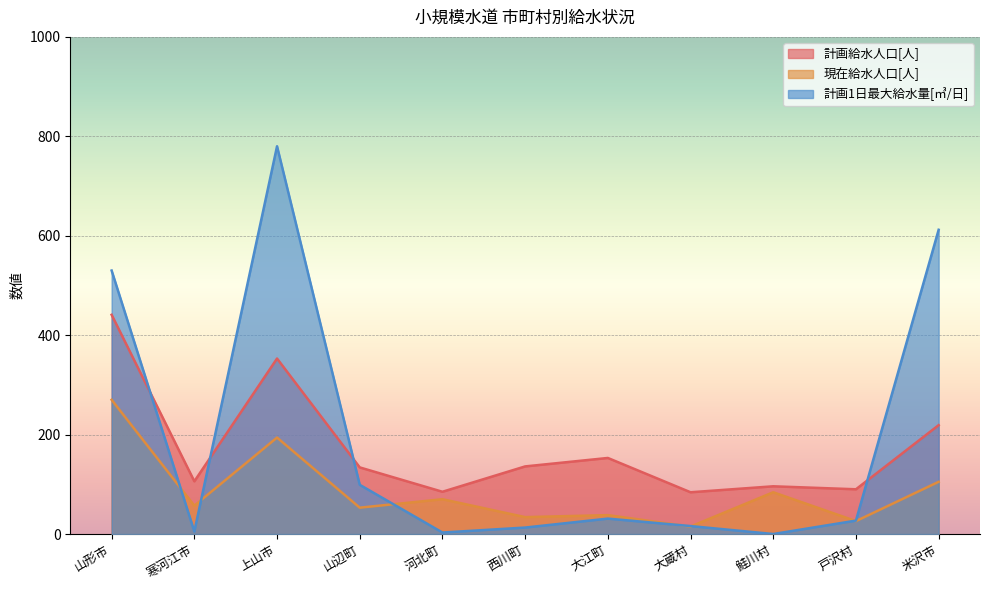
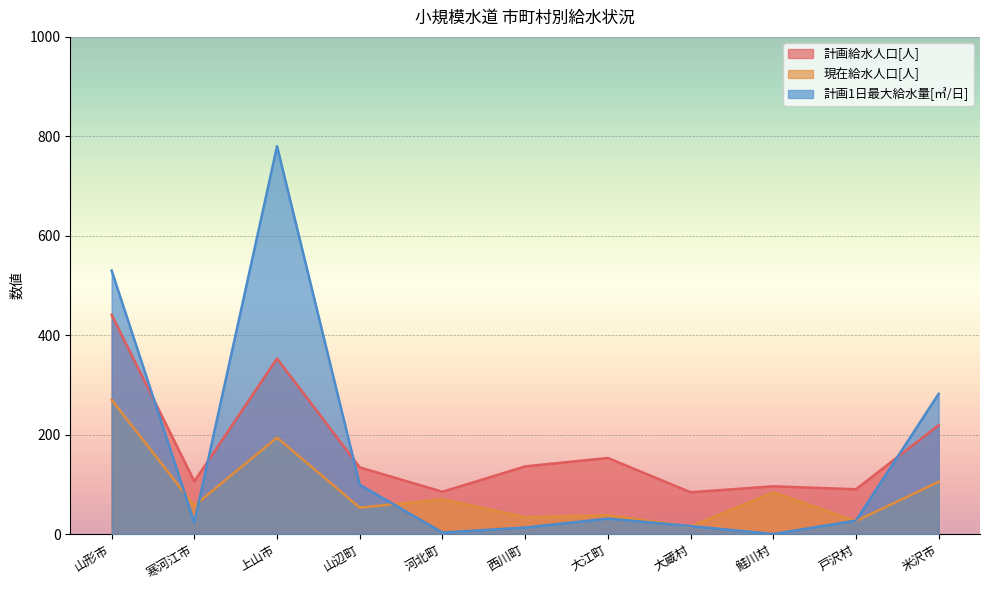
計画1日最大給水量[㎥/日], 寒河江市: 10 -> 20
計画1日最大給水量[㎥/日], 米沢市: 610 -> 280
